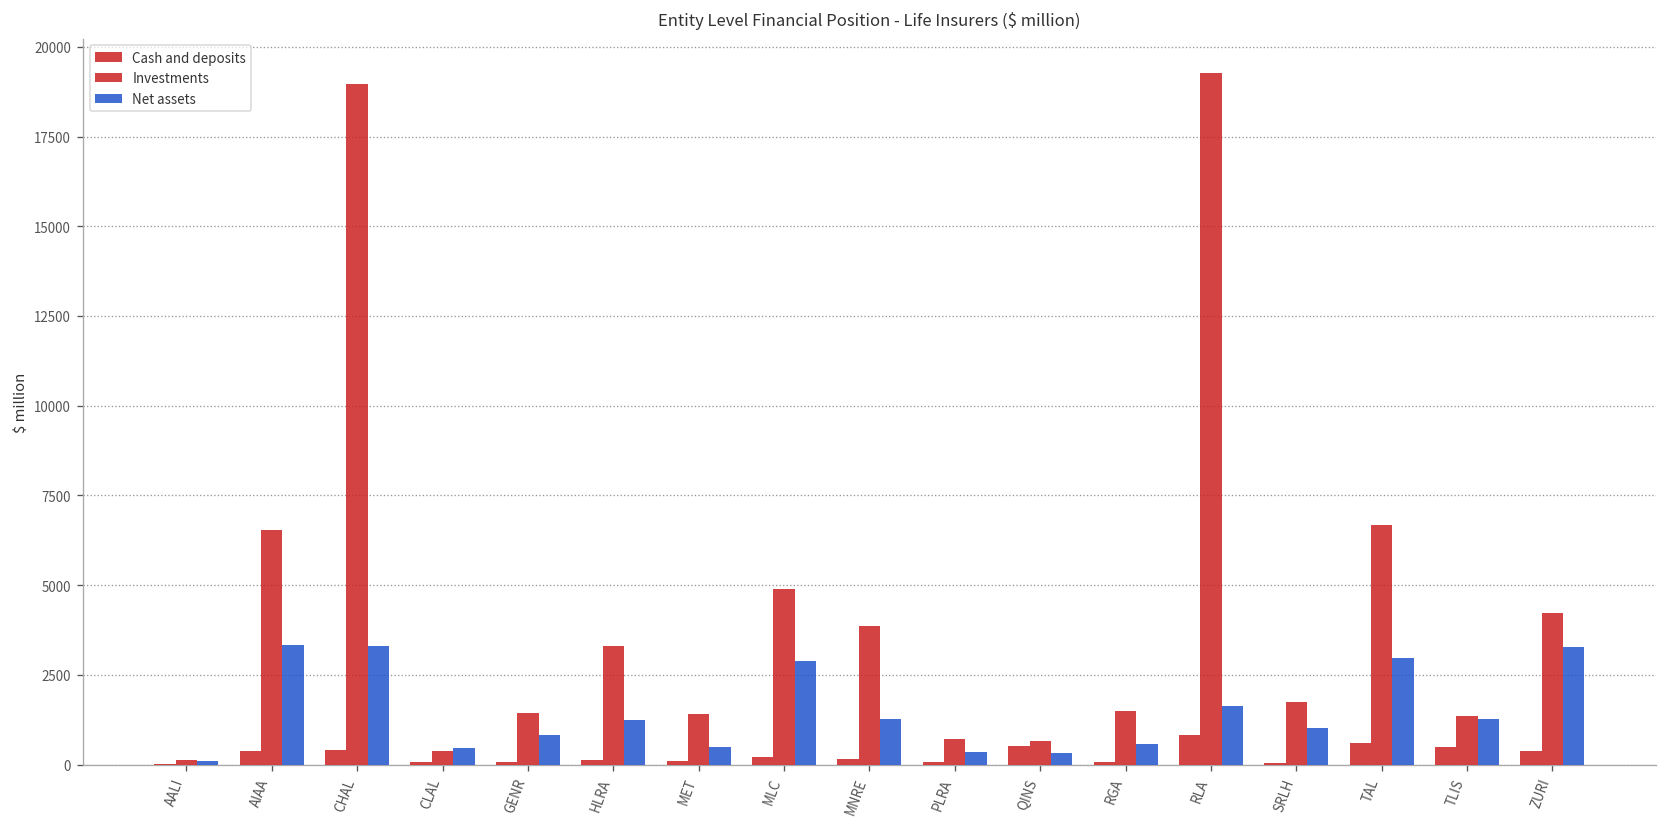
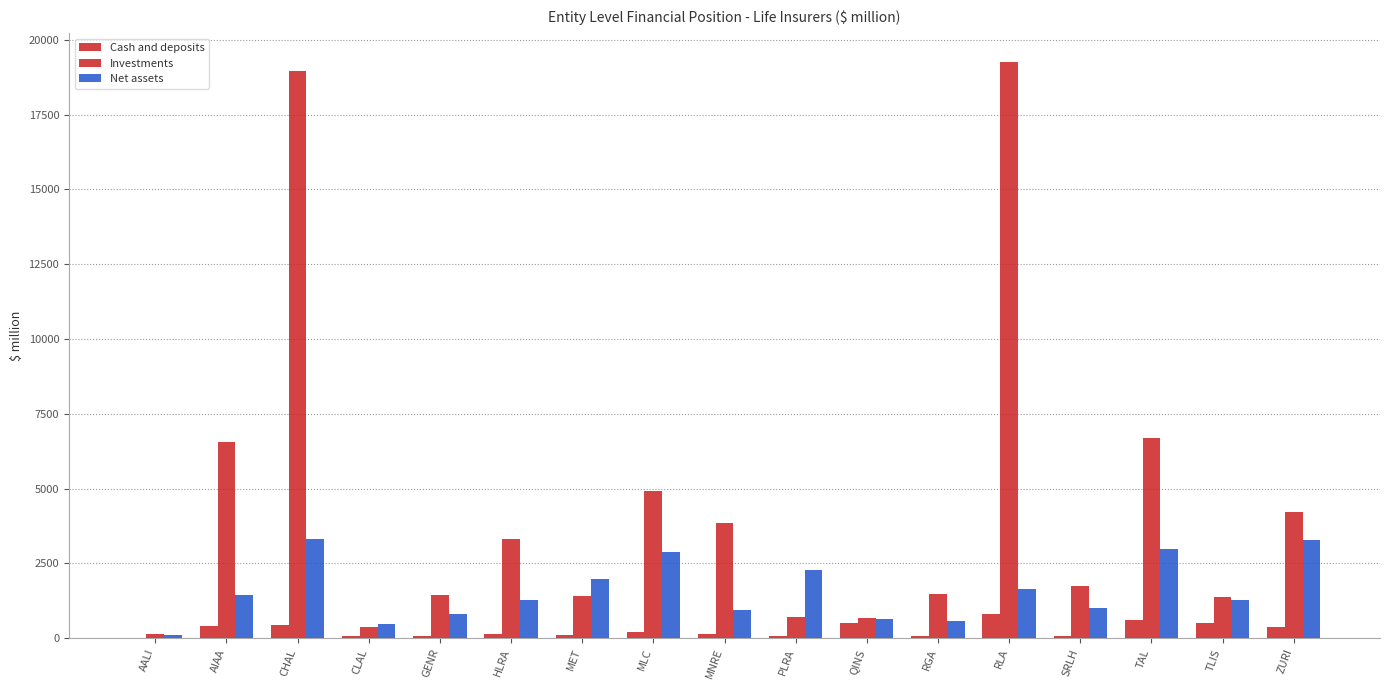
Net assets, AIAA: 3300 -> 1500
Net assets, MET: 500 -> 2000
Net assets, MNRE: 1300 -> 900
Net assets, PLRA: 400 -> 2300
Net assets, QINS: 300 -> 600
